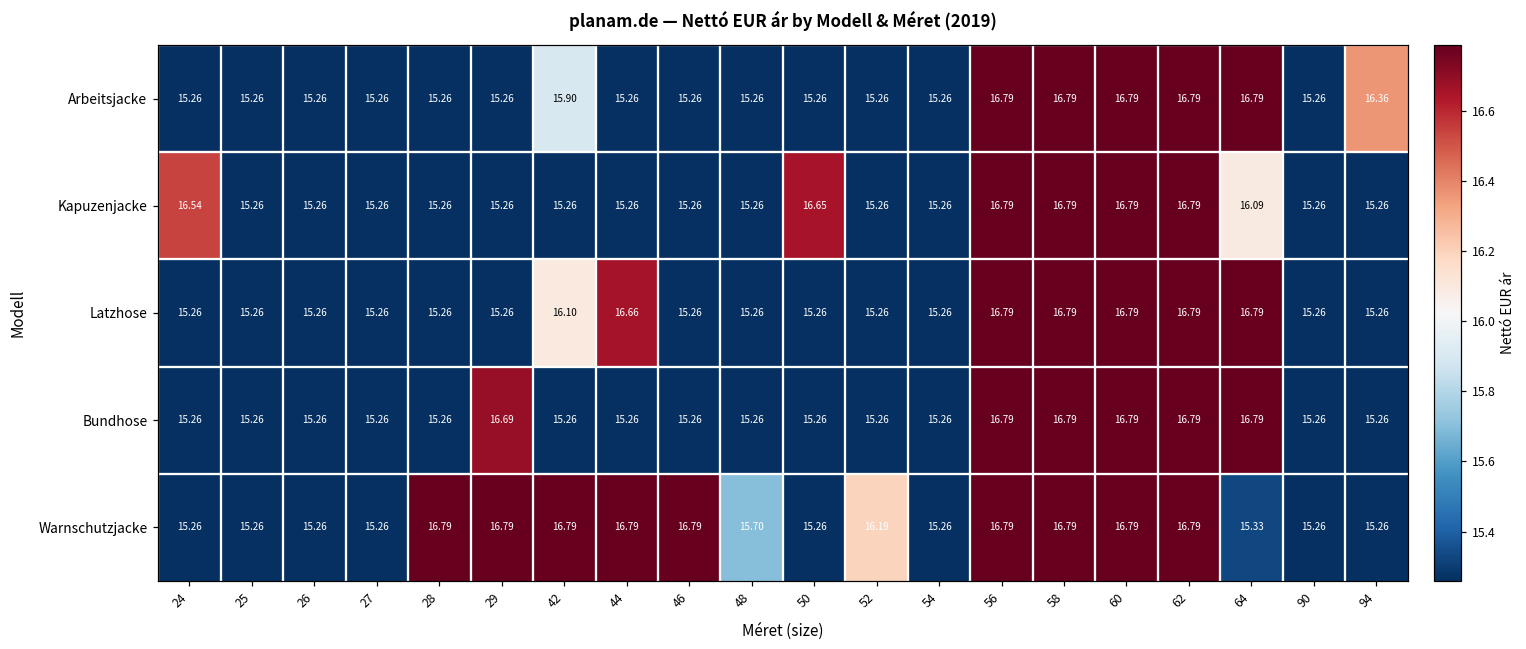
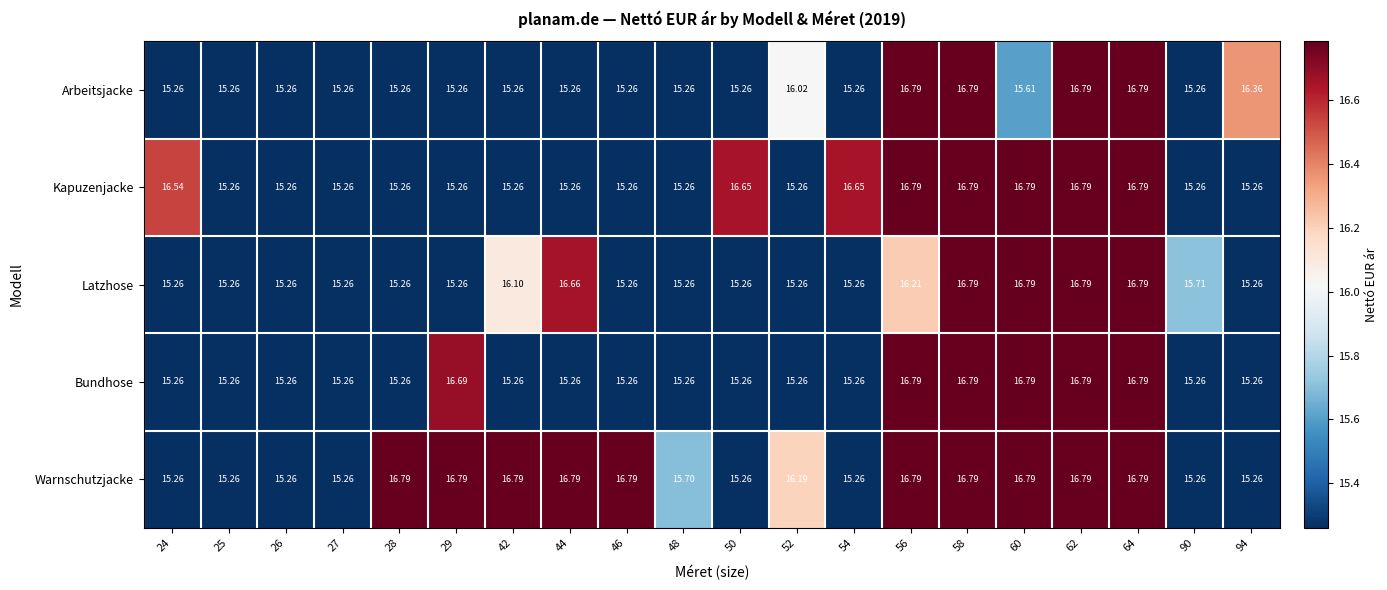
Arbeitsjacke, 42: 15.90 -> 15.26
Arbeitsjacke, 52: 15.26 -> 16.02
Arbeitsjacke, 60: 16.79 -> 15.61
Kapuzenjacke, 54: 15.26 -> 16.65
Kapuzenjacke, 64: 16.09 -> 16.79
Latzhose, 56: 16.79 -> 16.21
Latzhose, 90: 15.26 -> 15.71
Warnschutzjacke, 64: 15.33 -> 16.79
